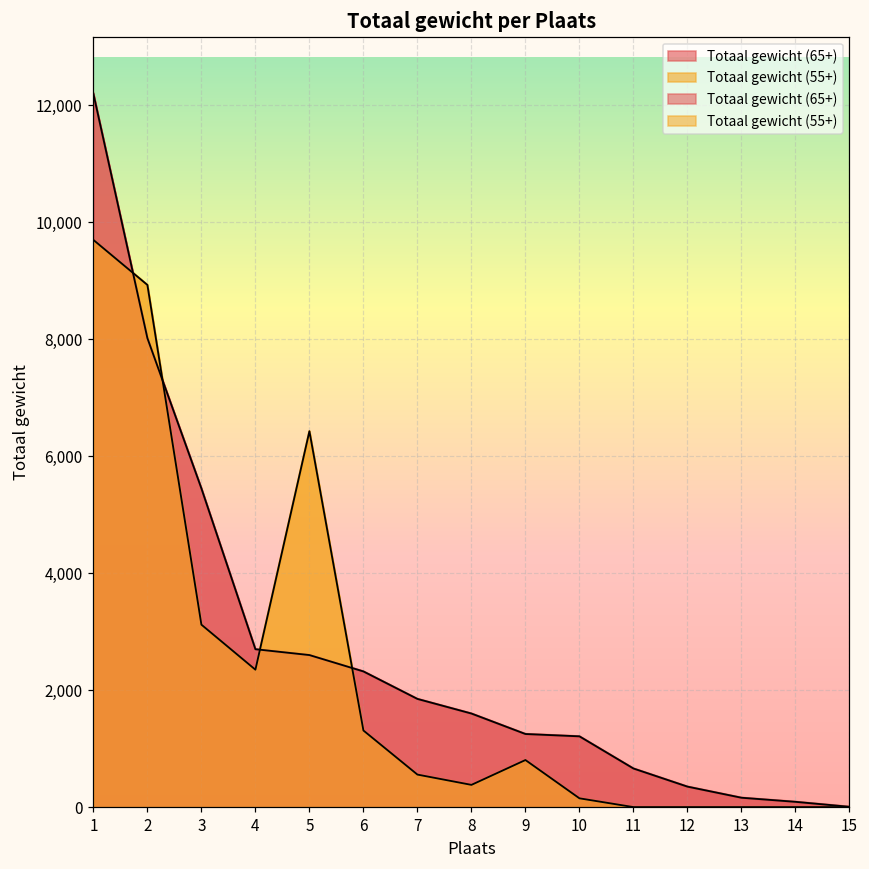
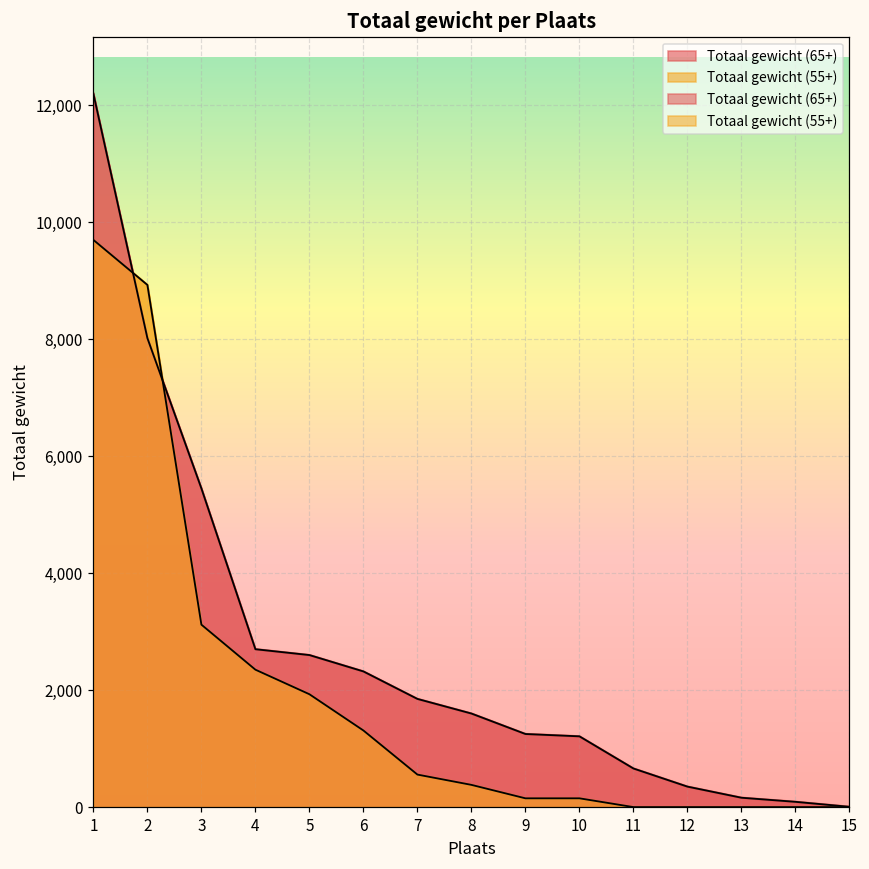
Totaal gewicht (55+), 5: 6,400 -> 1,900
Totaal gewicht (55+), 9: 800 -> 200
